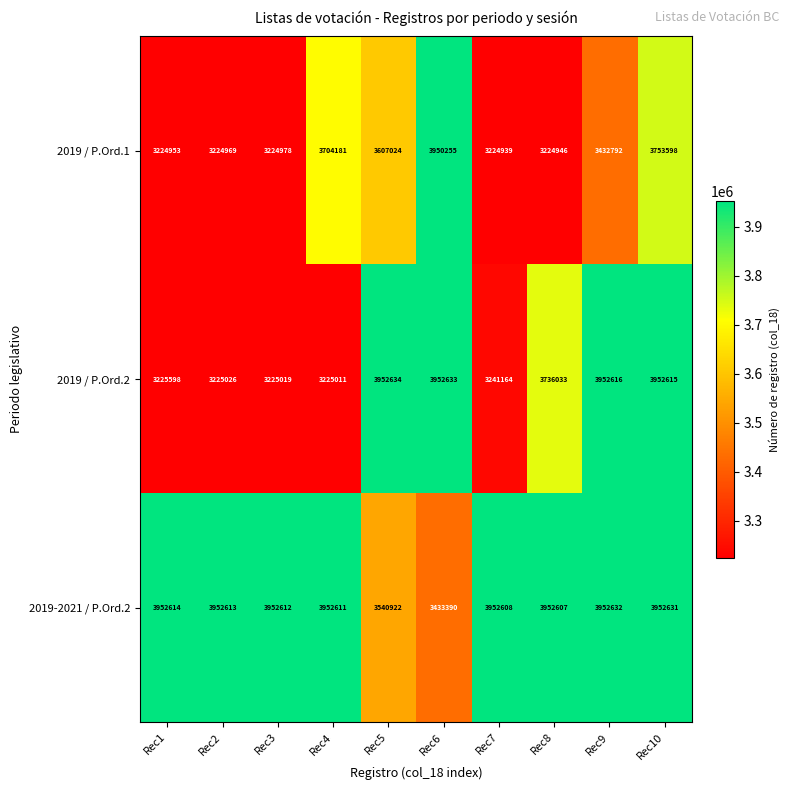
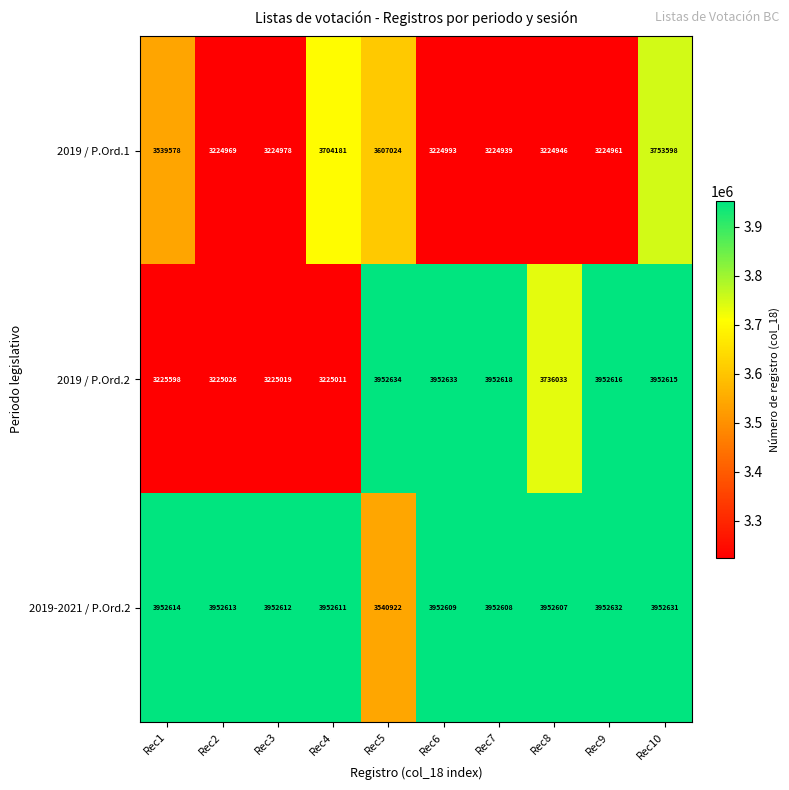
2019 / P.Ord.1, Rec1: 3224953 -> 3539578
2019 / P.Ord.1, Rec6: 3950255 -> 3224993
2019 / P.Ord.1, Rec9: 3432792 -> 3224961
2019 / P.Ord.2, Rec7: 3241164 -> 3952618
2019-2021 / P.Ord.2, Rec6: 3433390 -> 3952609
